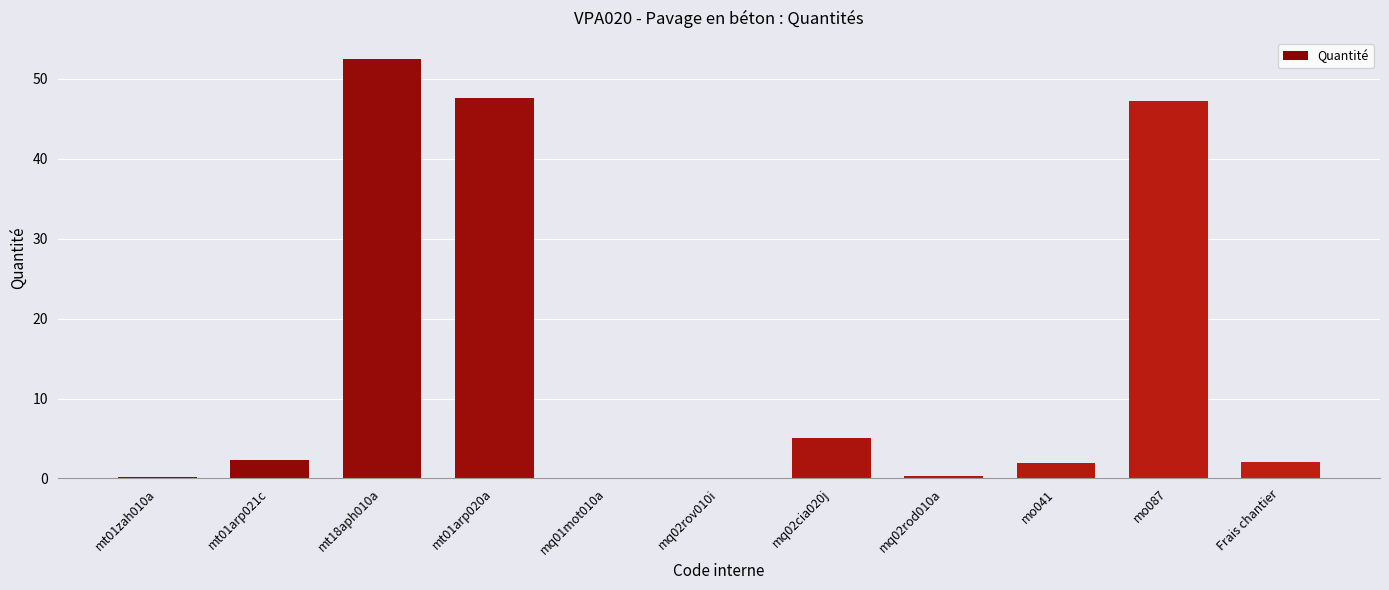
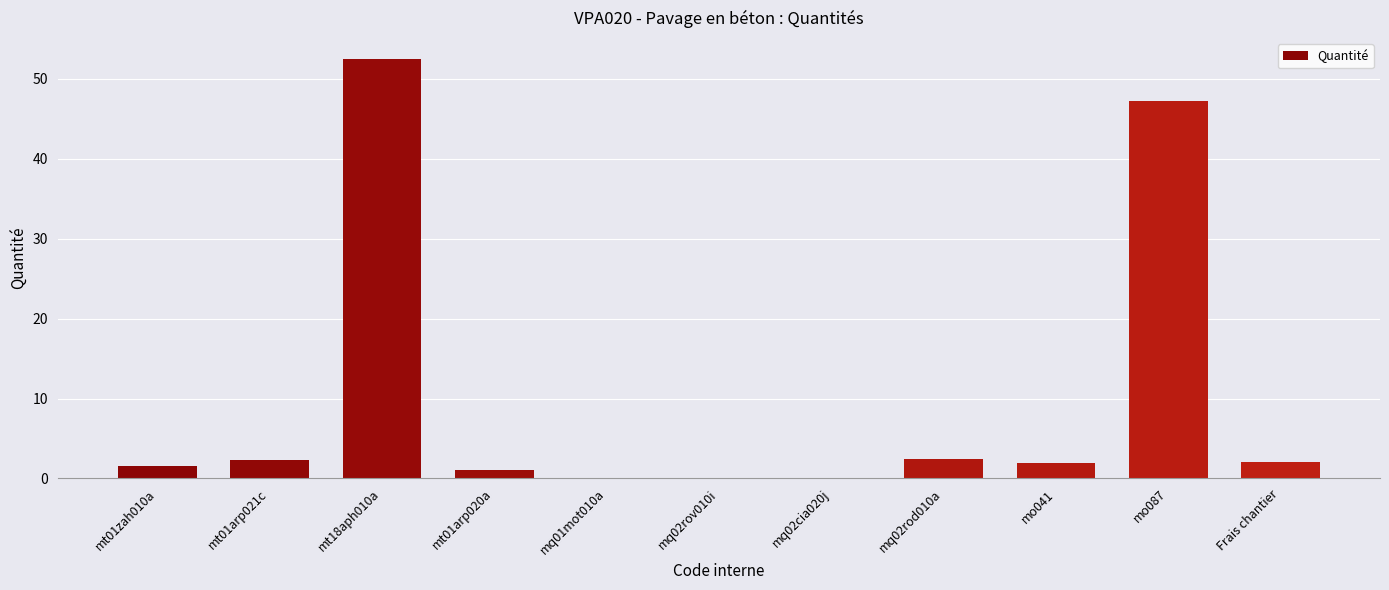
mt01zah010a: 0 -> 2
mt01arp020a: 48 -> 1
mq02cia020j: 5 -> 0
mq02rod010a: 0 -> 2
